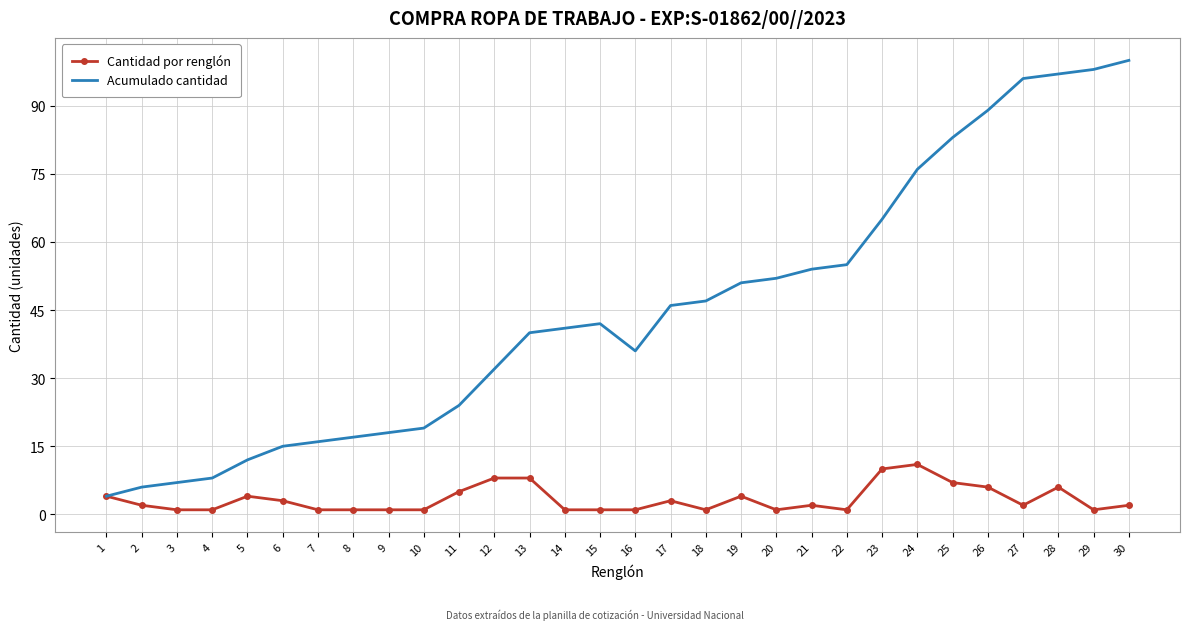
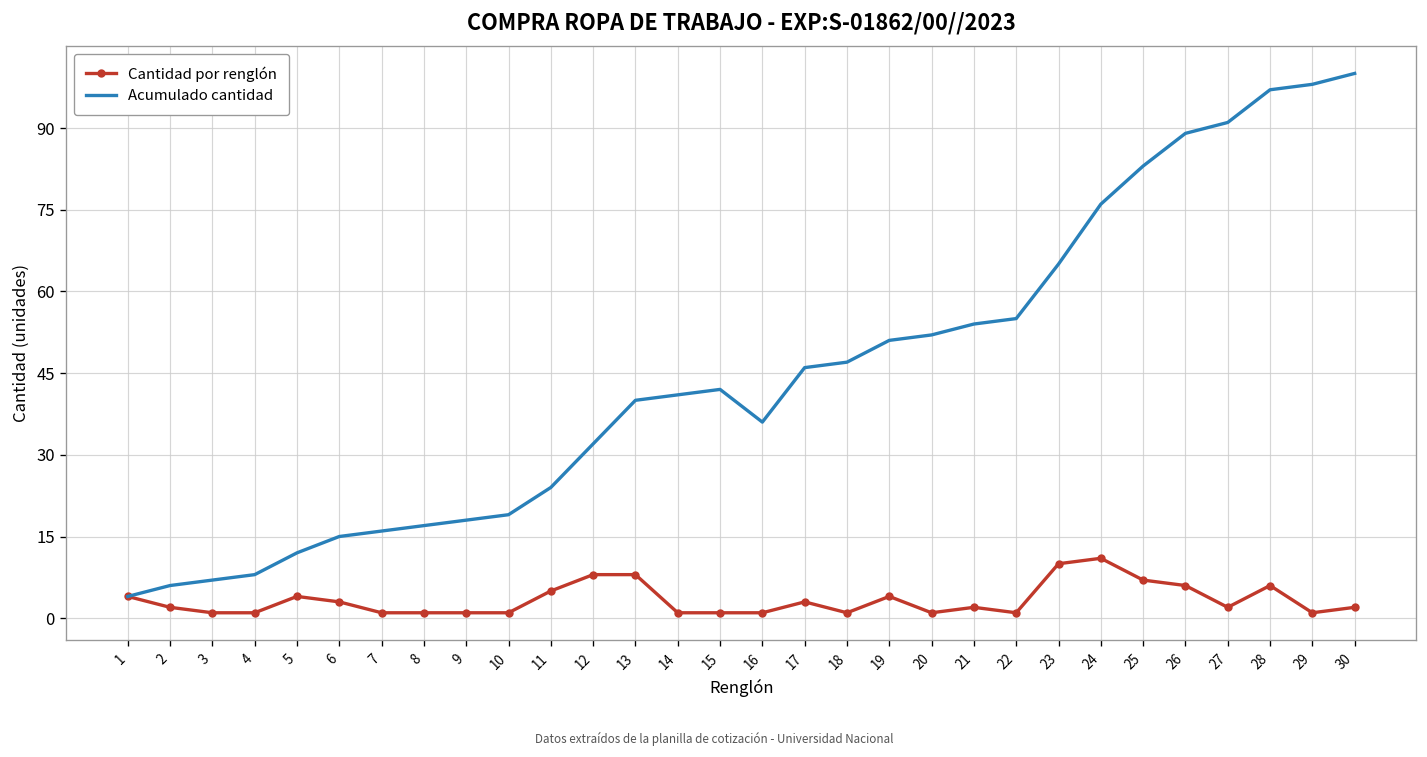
Acumulado cantidad, 27: 96 -> 91
